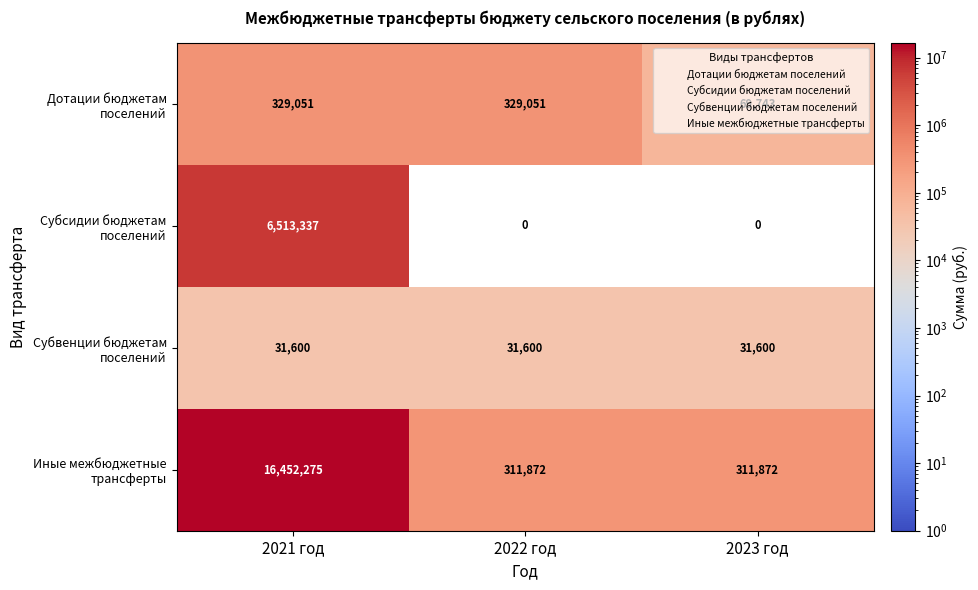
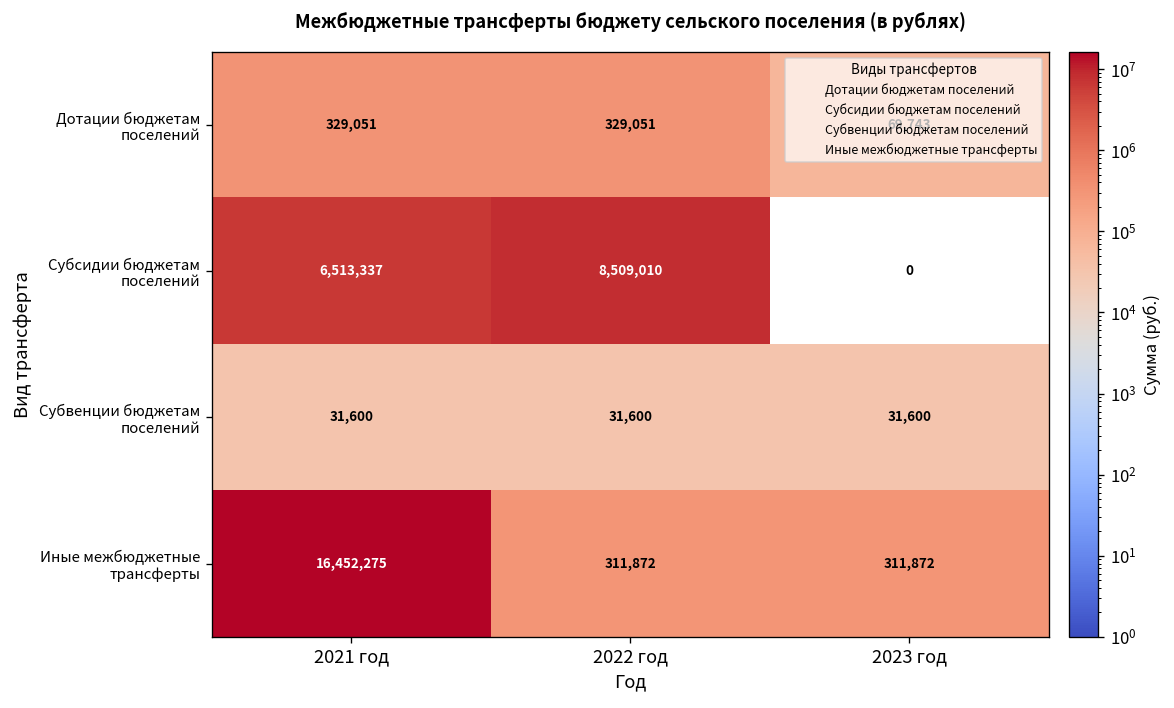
Субсидии бюджетам поселений, 2022 год: 0 -> 8,509,010
